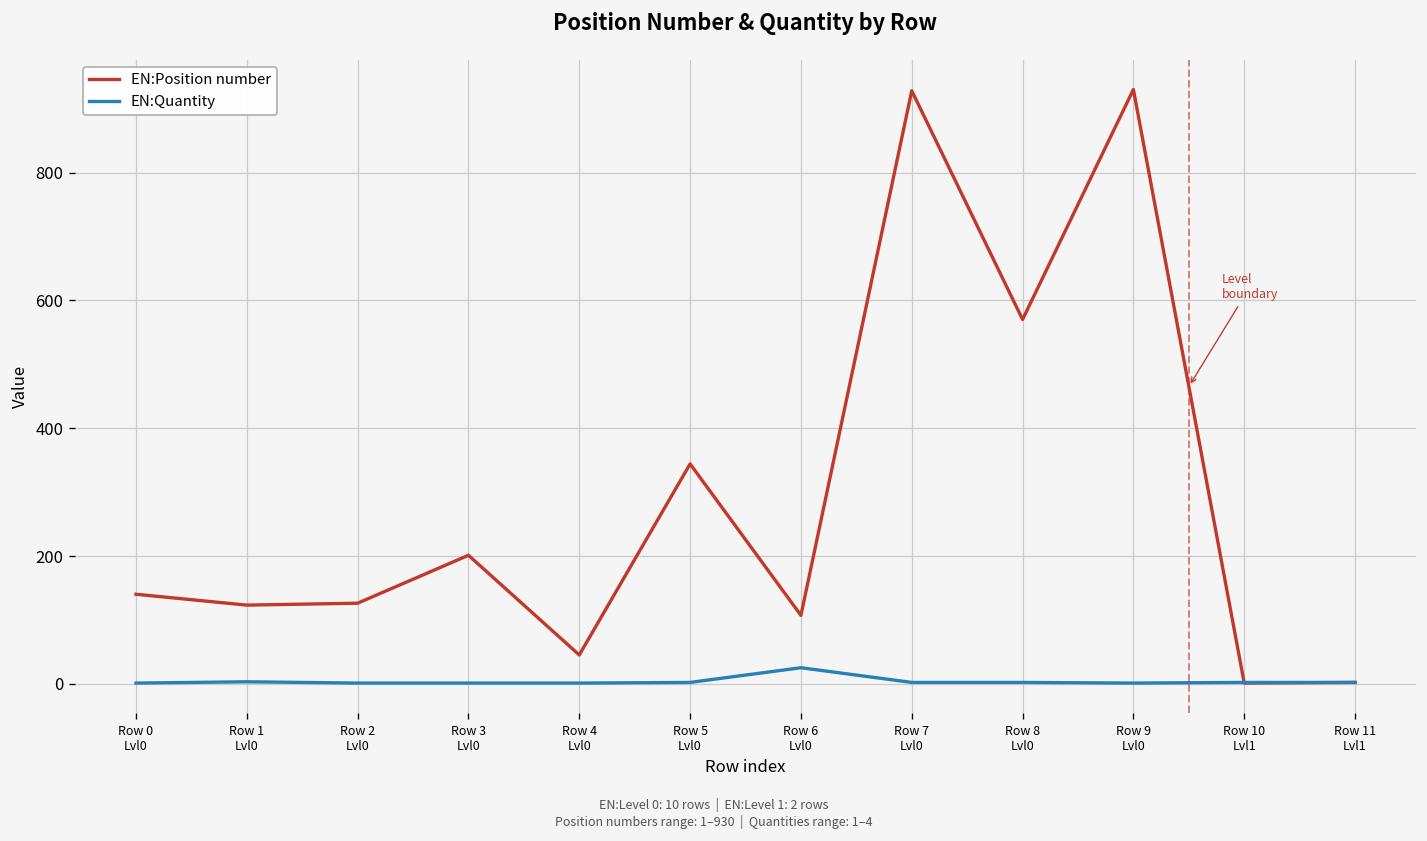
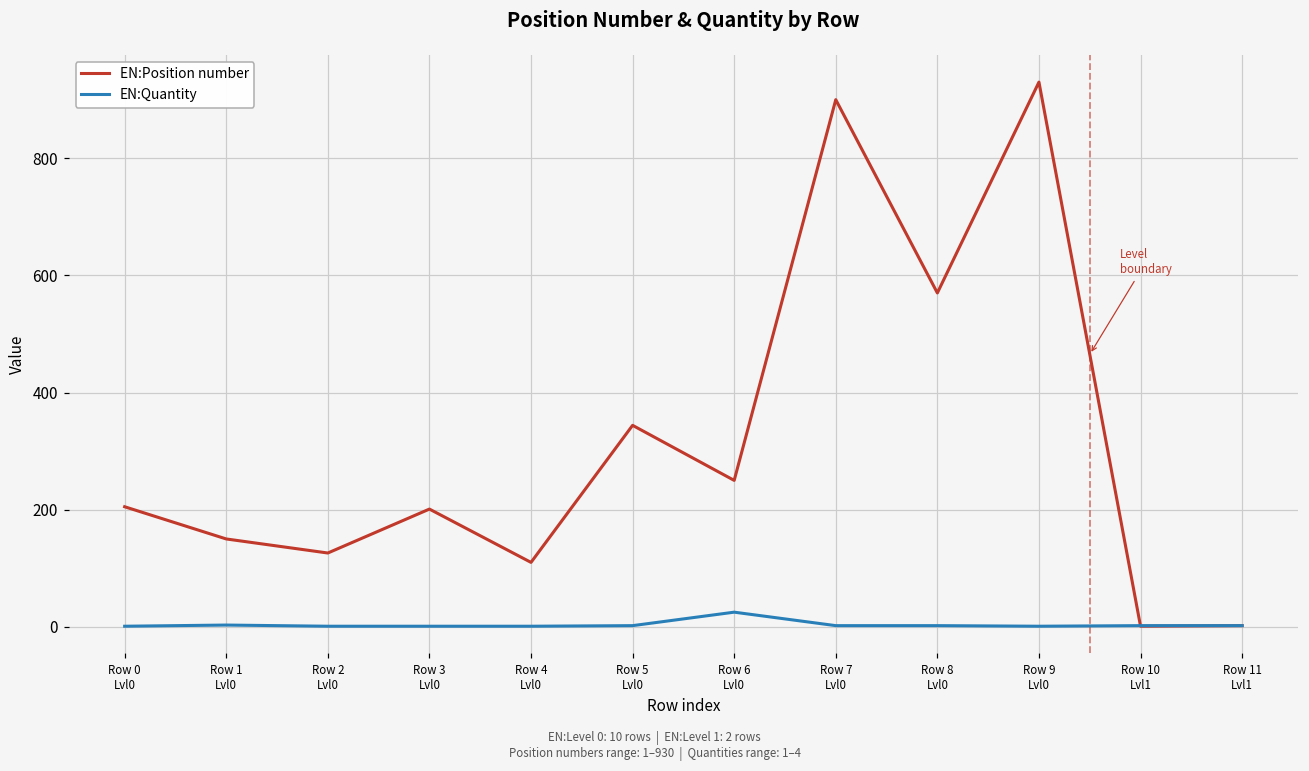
EN:Position number, Row 0 Lvl0: 140 -> 210
EN:Position number, Row 1 Lvl0: 120 -> 150
EN:Position number, Row 4 Lvl0: 50 -> 110
EN:Position number, Row 6 Lvl0: 110 -> 250
EN:Position number, Row 7 Lvl0: 930 -> 900
